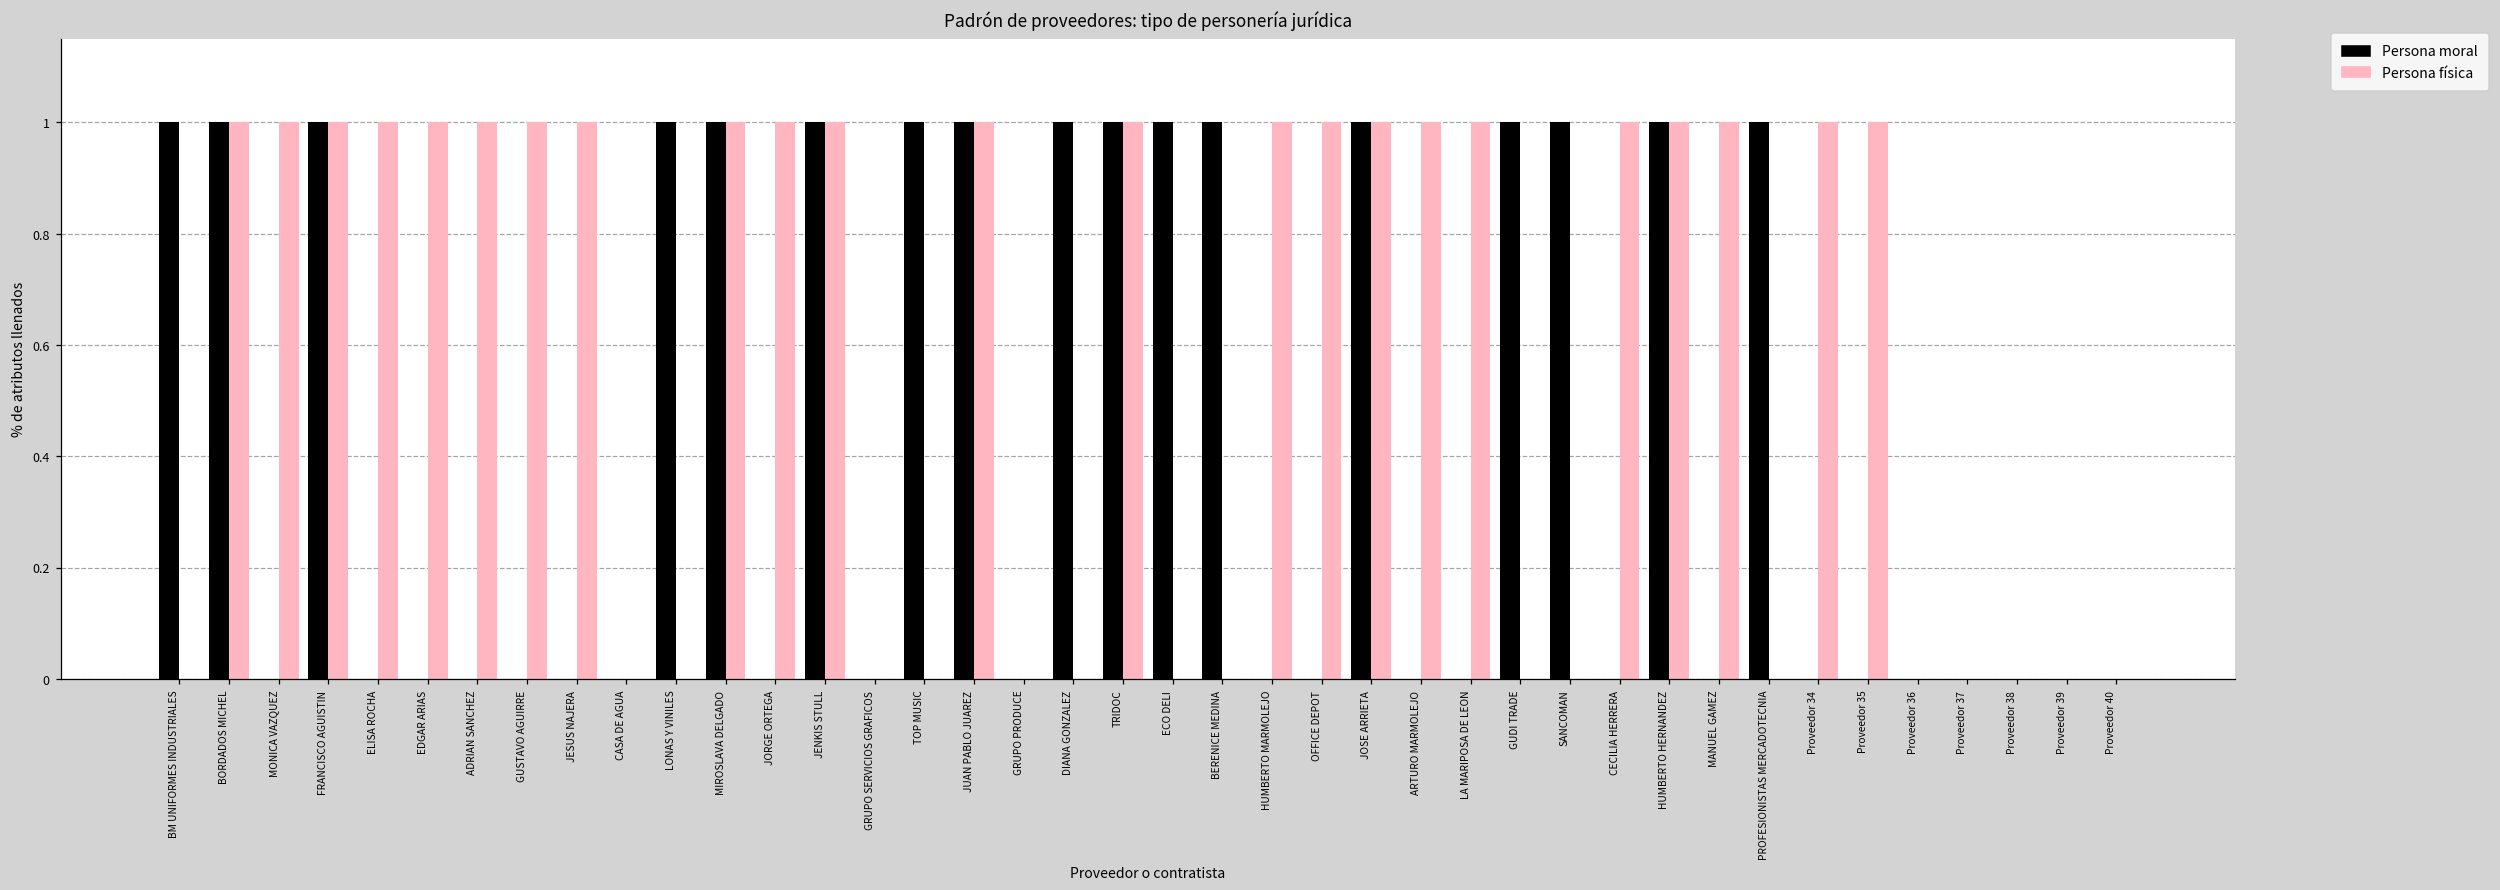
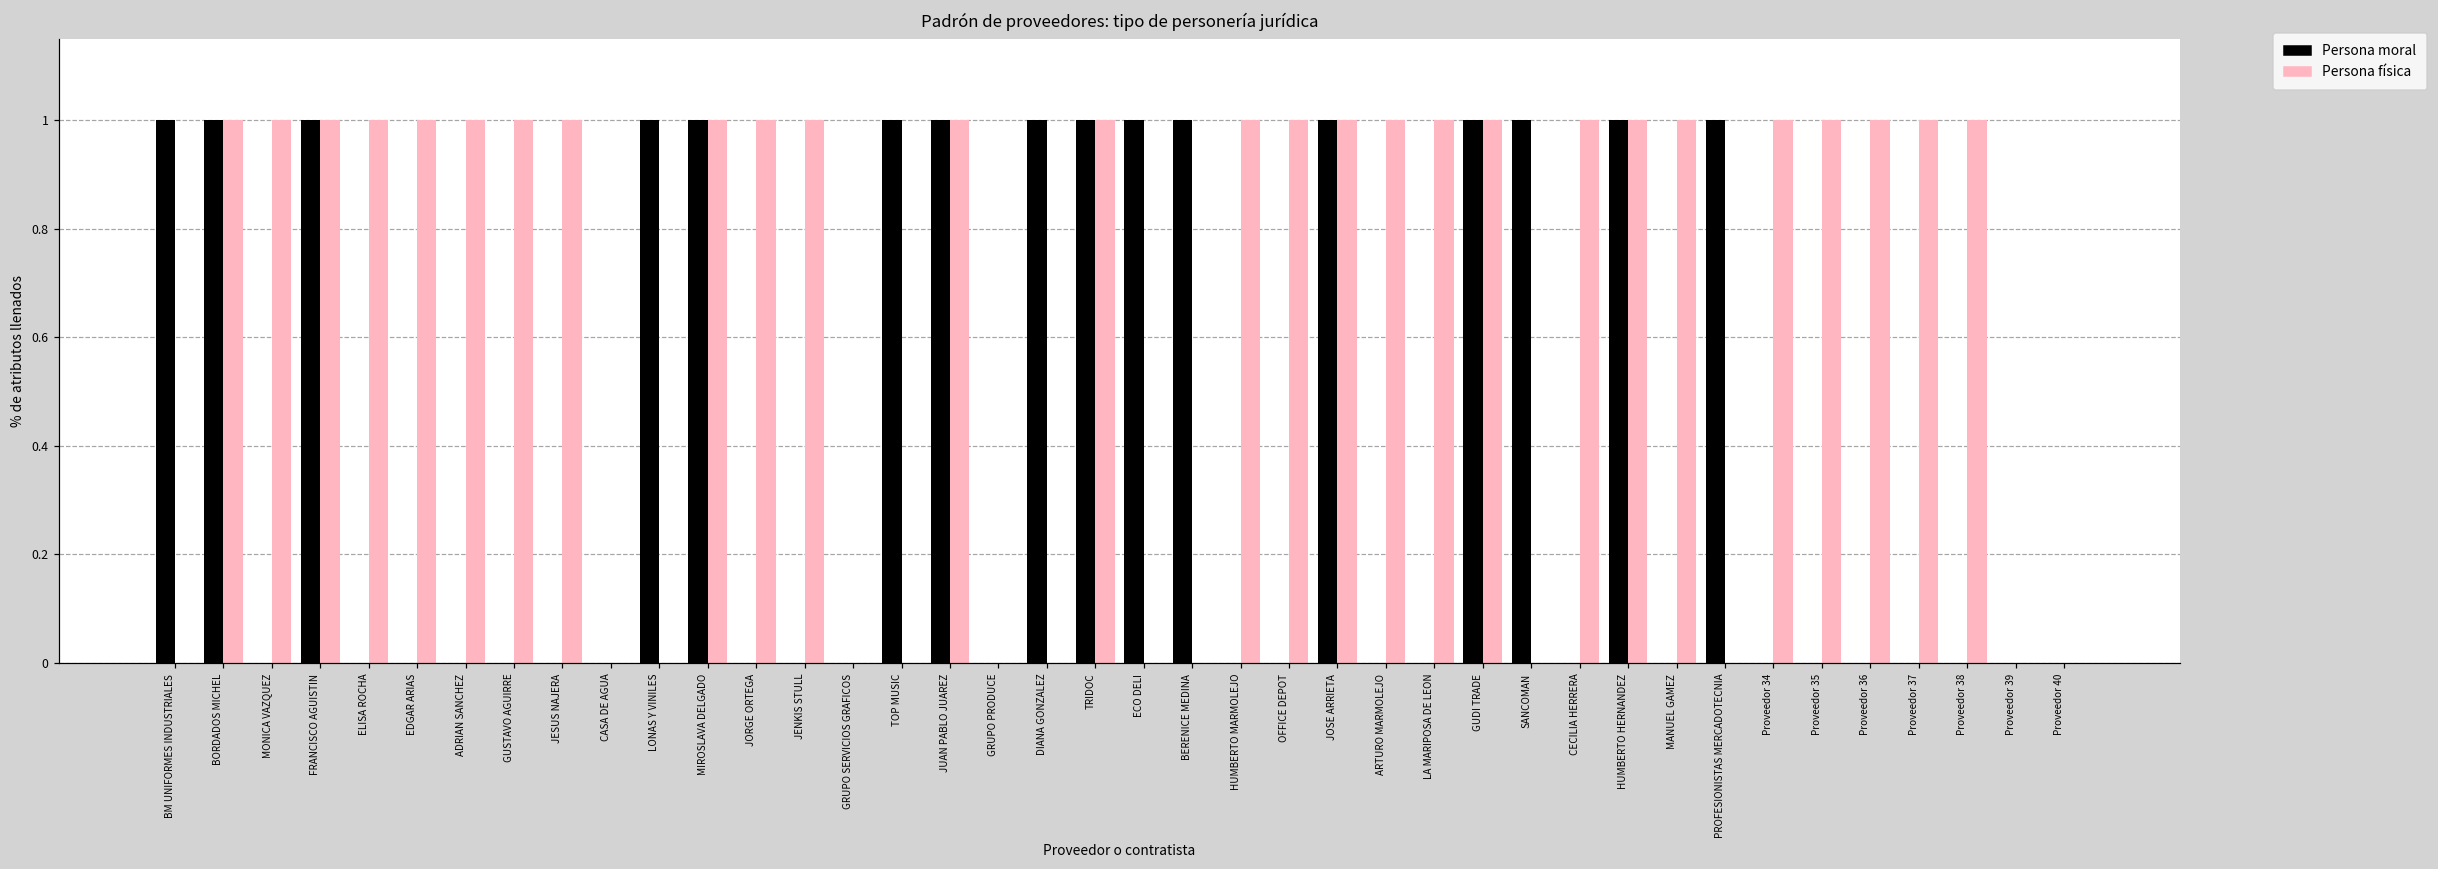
Persona moral, JENKIS STULL: 1 -> 0
Persona física, GUDI TRADE: 0 -> 1
Persona física, Proveedor 36: 0 -> 1
Persona física, Proveedor 37: 0 -> 1
Persona física, Proveedor 38: 0 -> 1
